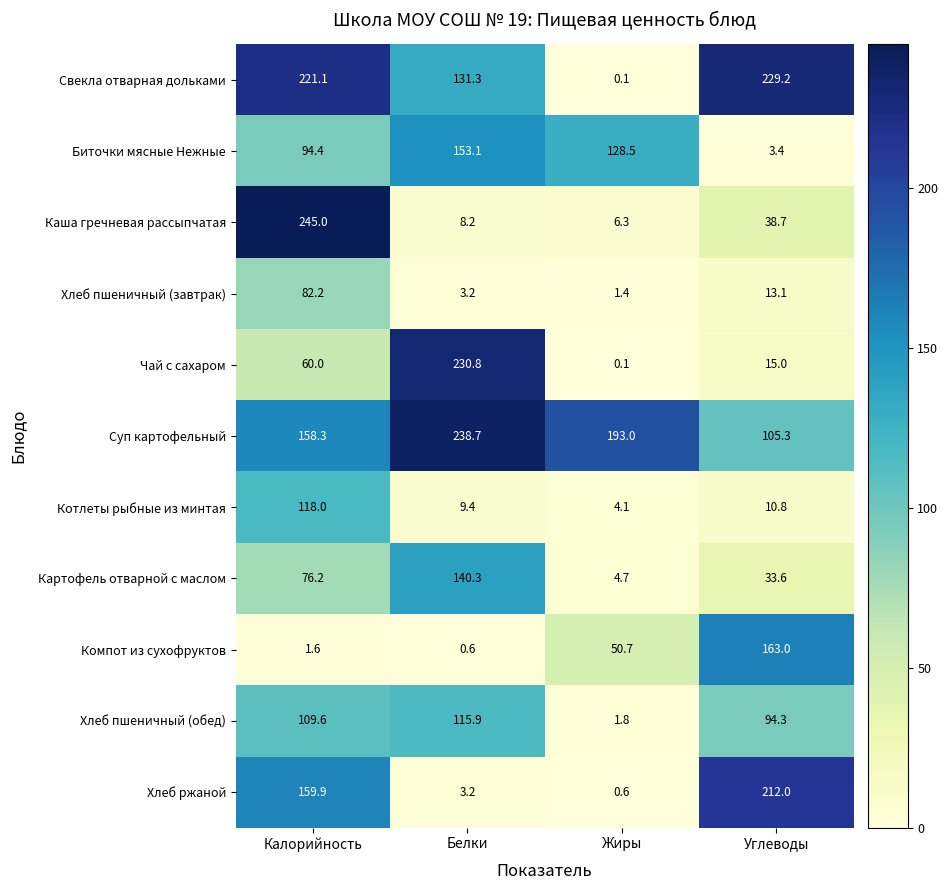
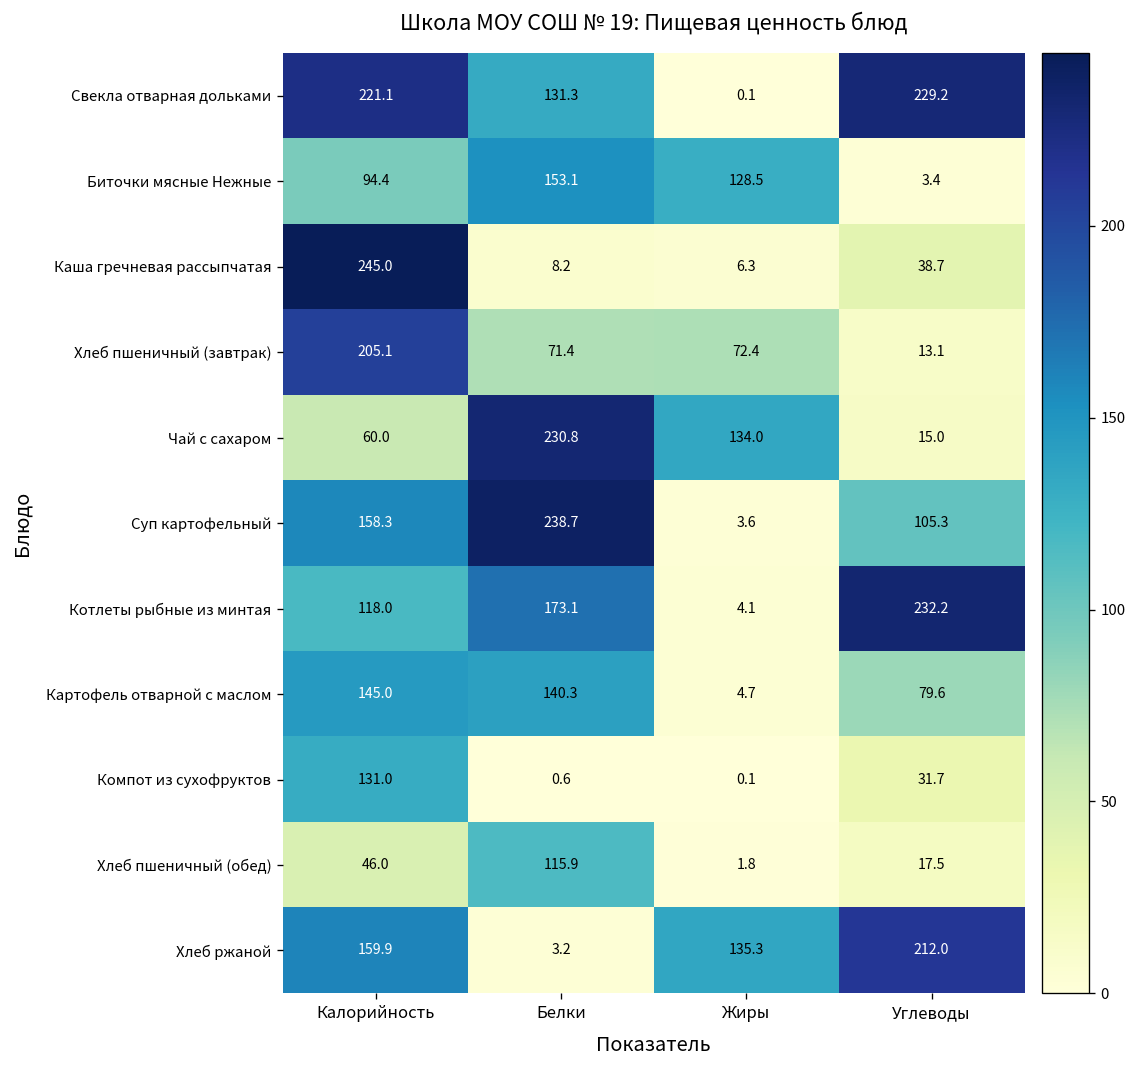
Хлеб пшеничный (завтрак), Калорийность: 82.2 -> 205.1
Хлеб пшеничный (завтрак), Белки: 3.2 -> 71.4
Хлеб пшеничный (завтрак), Жиры: 1.4 -> 72.4
Чай с сахаром, Жиры: 0.1 -> 134.0
Суп картофельный, Жиры: 193.0 -> 3.6
Котлеты рыбные из минтая, Белки: 9.4 -> 173.1
Котлеты рыбные из минтая, Углеводы: 10.8 -> 232.2
Картофель отварной с маслом, Калорийность: 76.2 -> 145.0
Картофель отварной с маслом, Углеводы: 33.6 -> 79.6
Компот из сухофруктов, Калорийность: 1.6 -> 131.0
Компот из сухофруктов, Жиры: 50.7 -> 0.1
Компот из сухофруктов, Углеводы: 163.0 -> 31.7
Хлеб пшеничный (обед), Калорийность: 109.6 -> 46.0
Хлеб пшеничный (обед), Углеводы: 94.3 -> 17.5
Хлеб ржаной, Жиры: 0.6 -> 135.3
